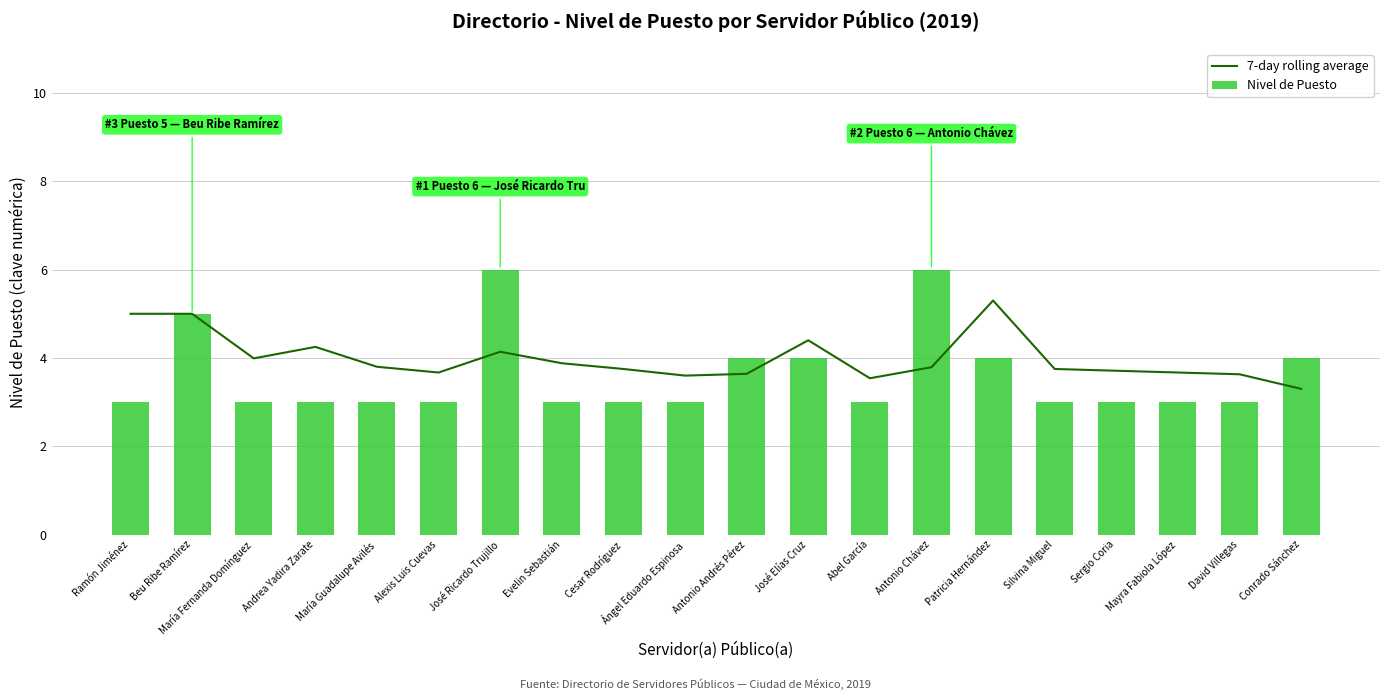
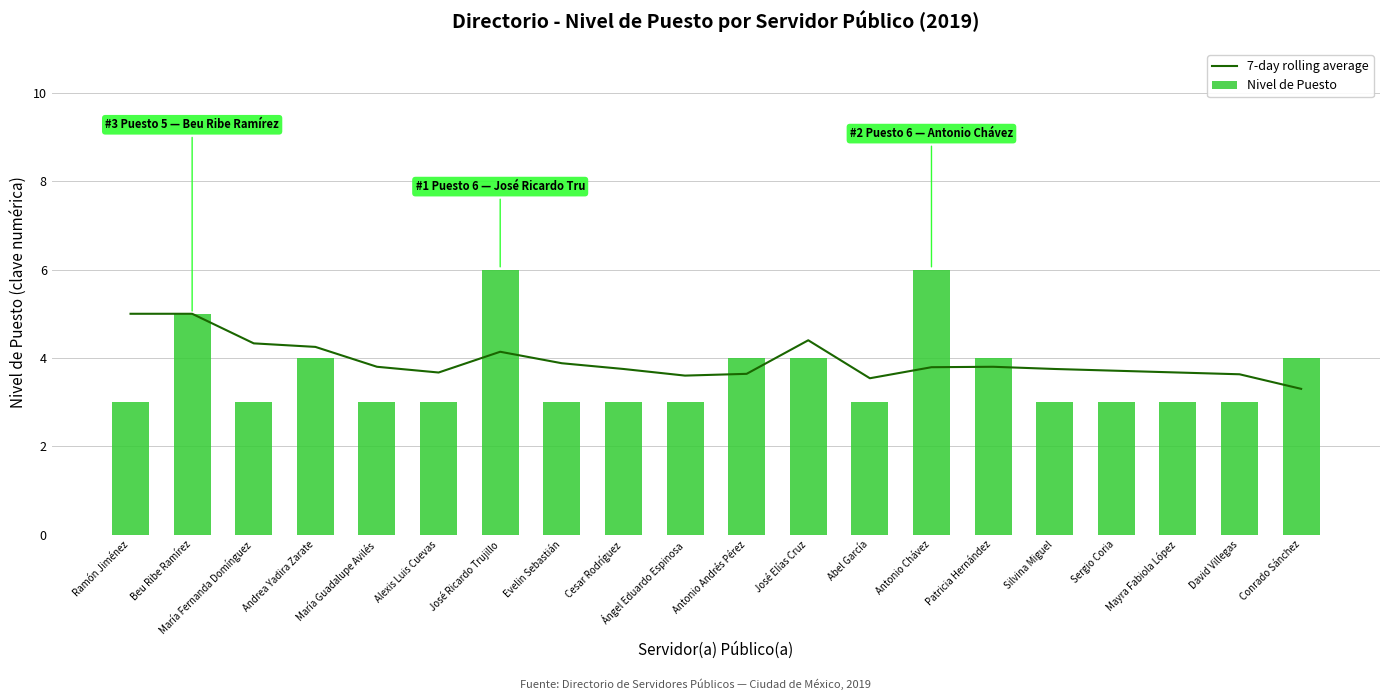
7-day rolling average, María Fernanda Domínguez: 4.0 -> 4.3
Nivel de Puesto, Andrea Yadira Zarate: 3 -> 4
7-day rolling average, Patricia Hernández: 5.3 -> 3.8
